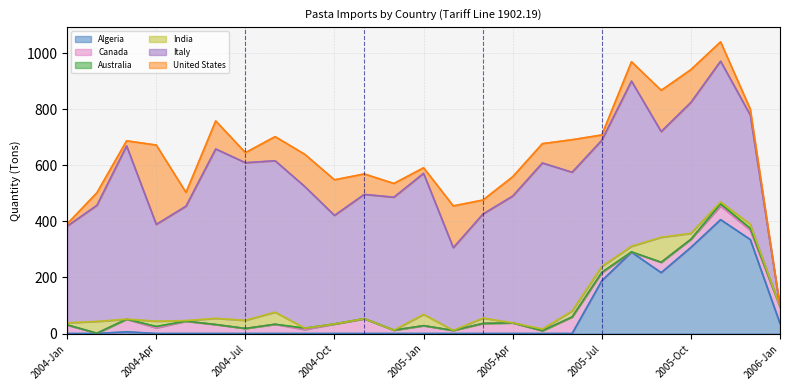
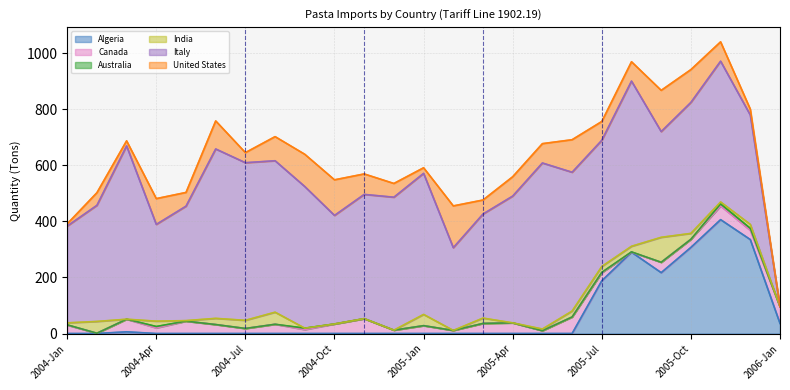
United States, 2004-Apr: 280 -> 90
United States, 2005-Jul: 20 -> 70
